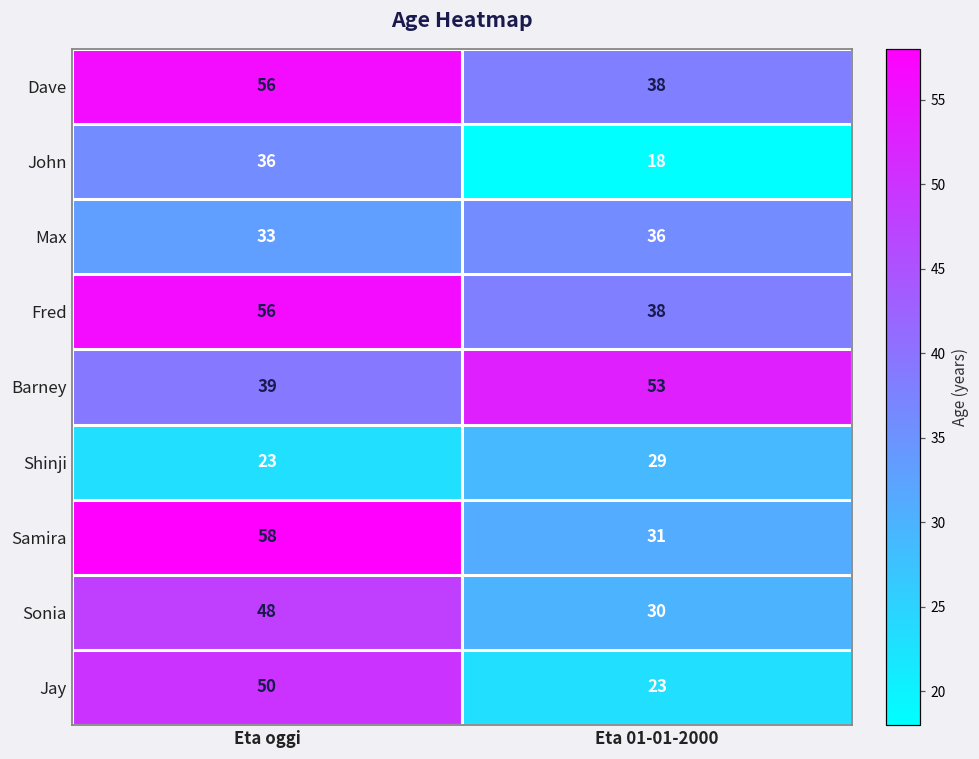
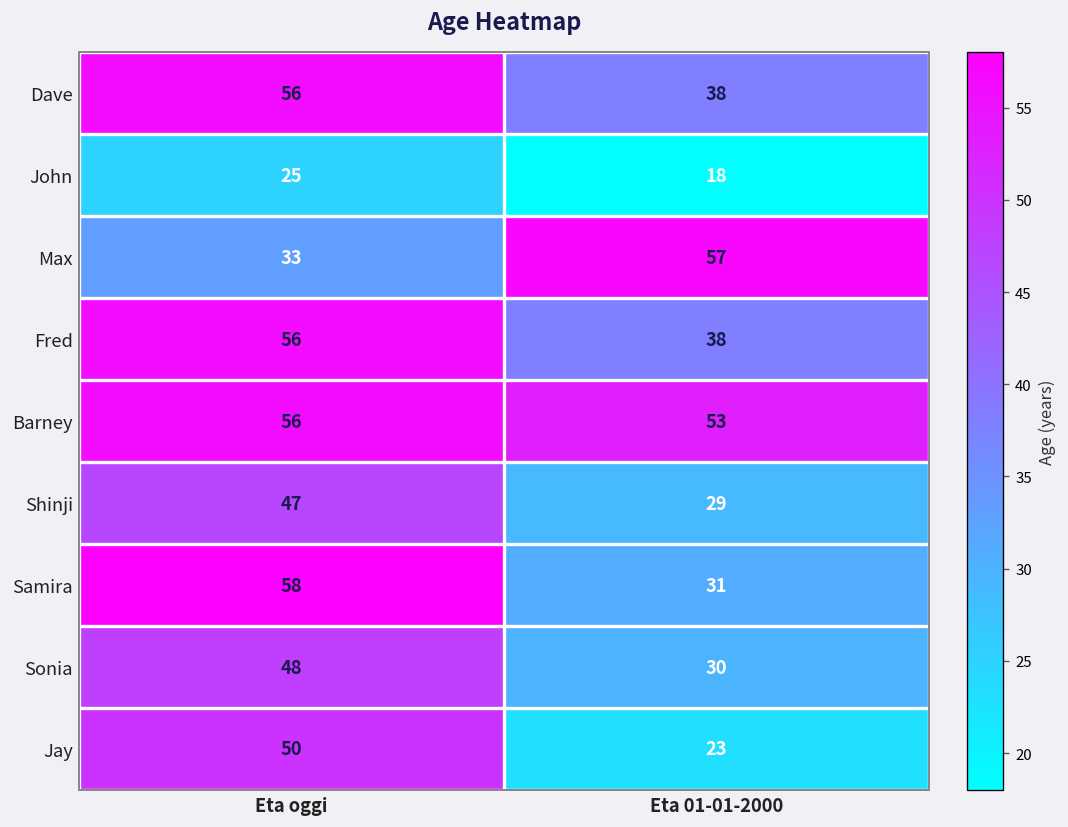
John, Eta oggi: 36 -> 25
Max, Eta 01-01-2000: 36 -> 57
Barney, Eta oggi: 39 -> 56
Shinji, Eta oggi: 23 -> 47
